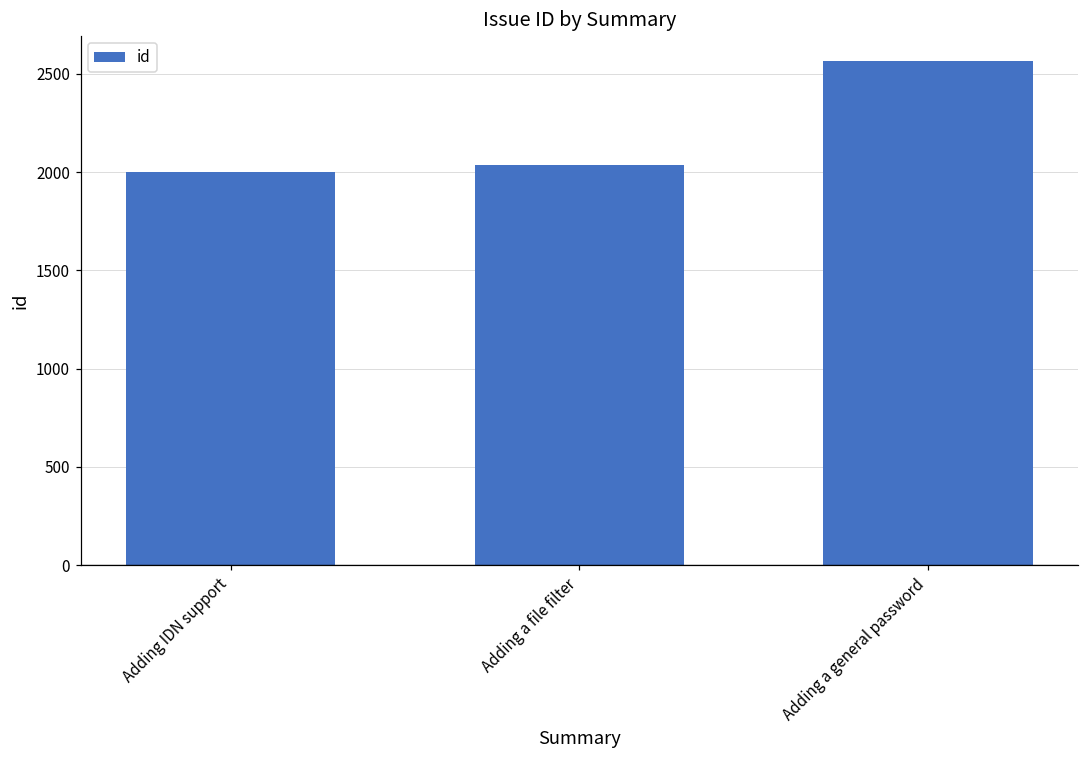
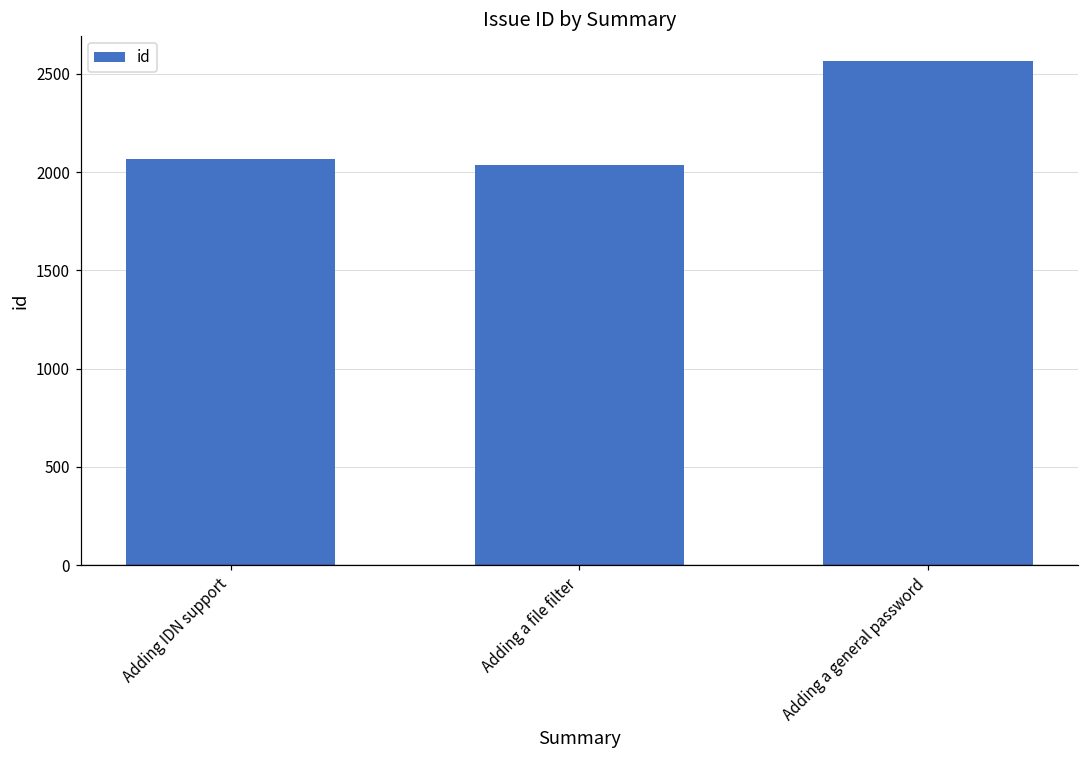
Adding IDN support: 2000 -> 2060
